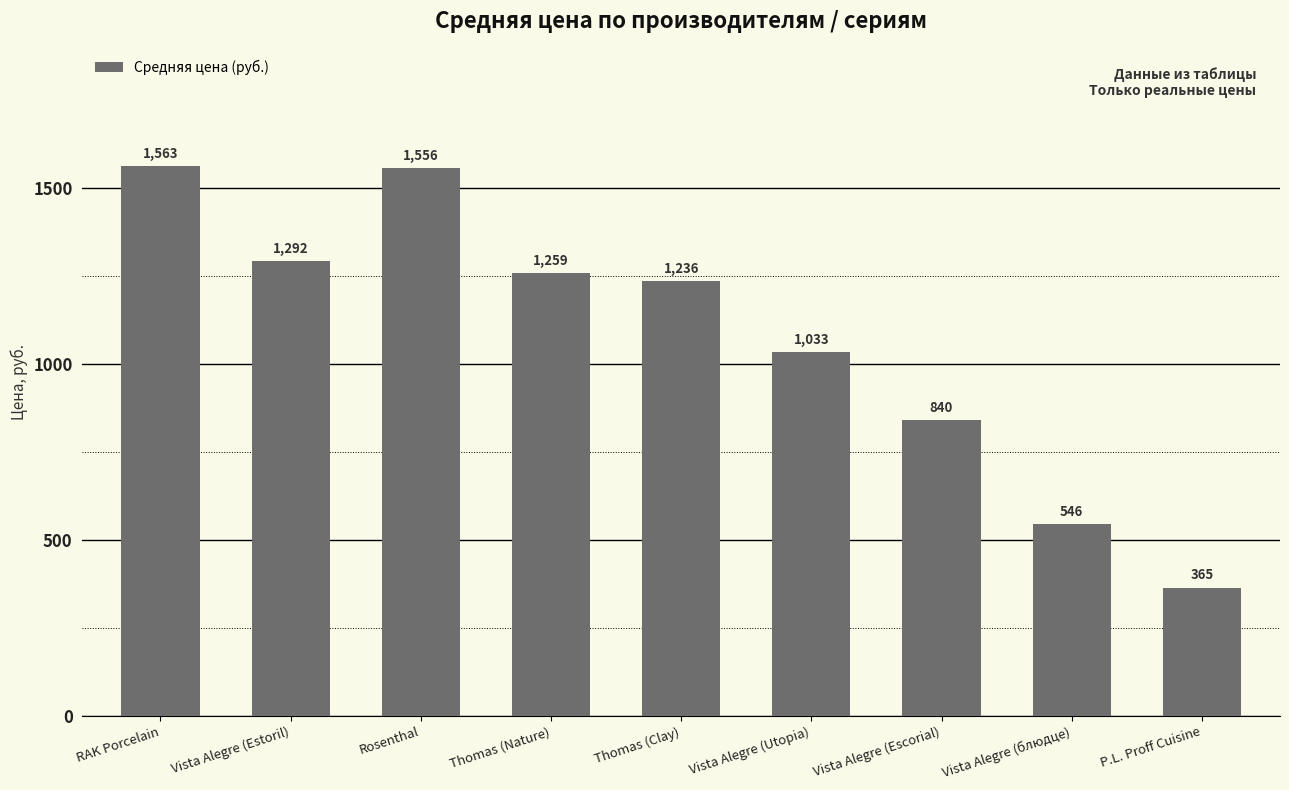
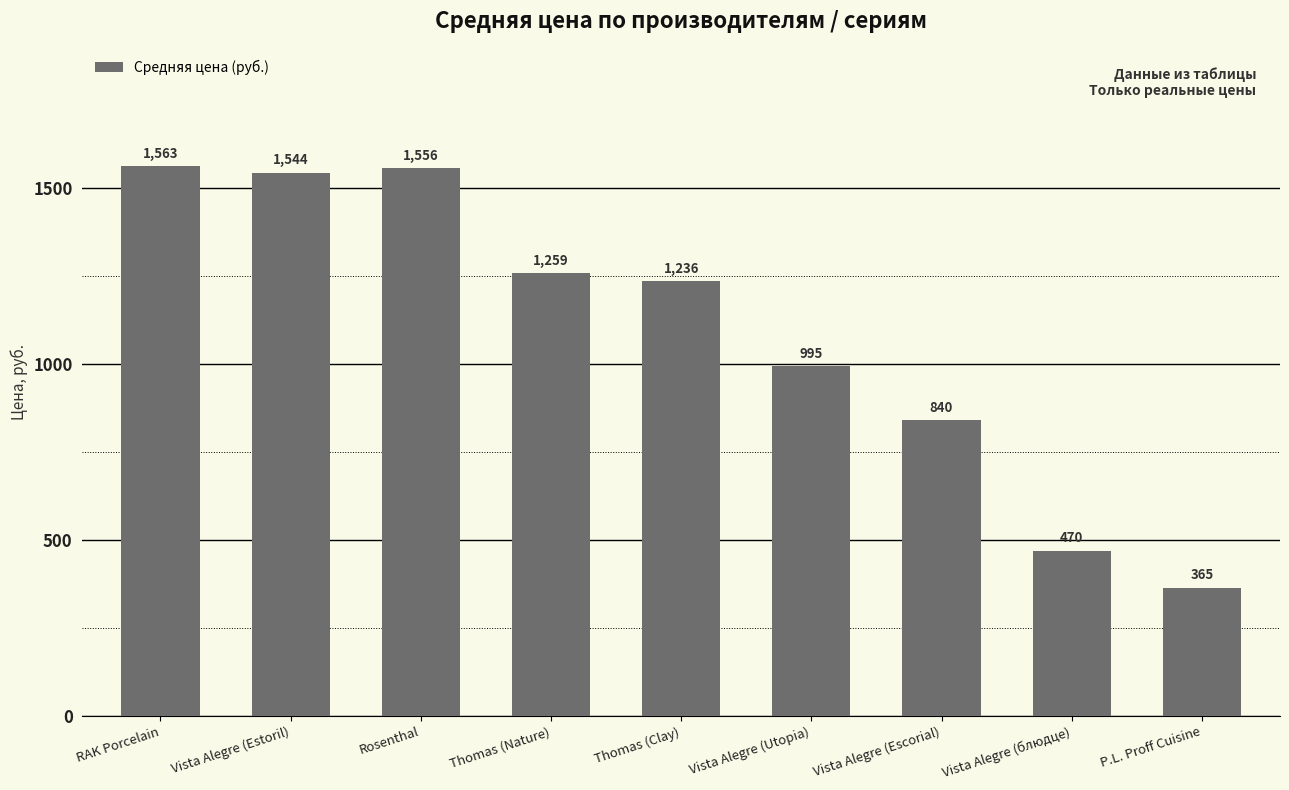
Vista Alegre (Estoril): 1,292 -> 1,544
Vista Alegre (Utopia): 1,033 -> 995
Vista Alegre (блюдце): 546 -> 470
